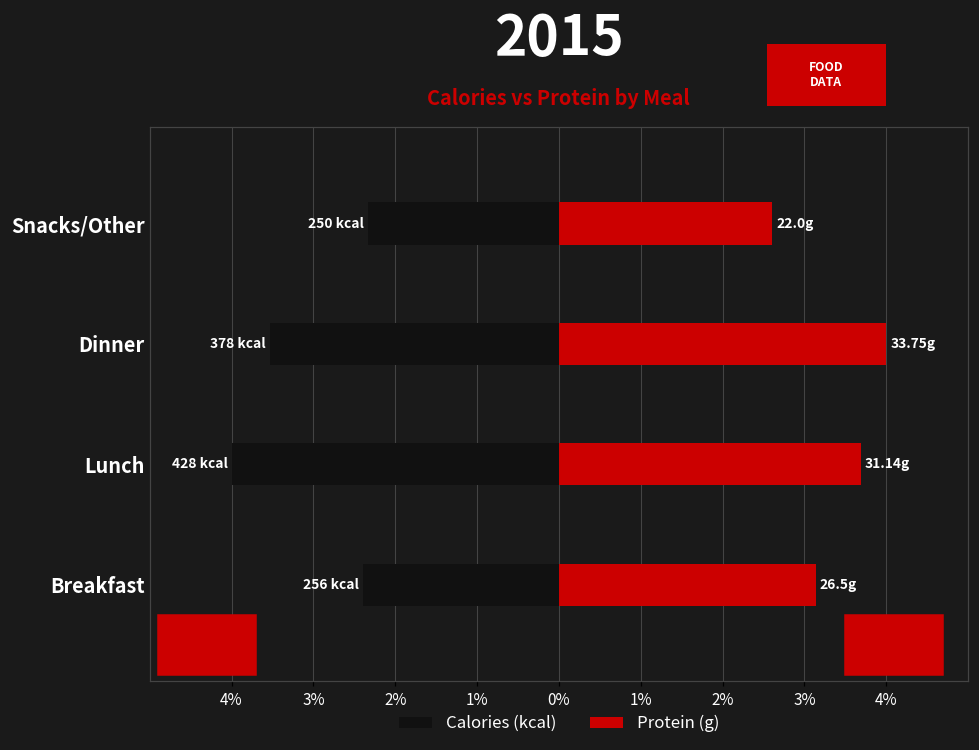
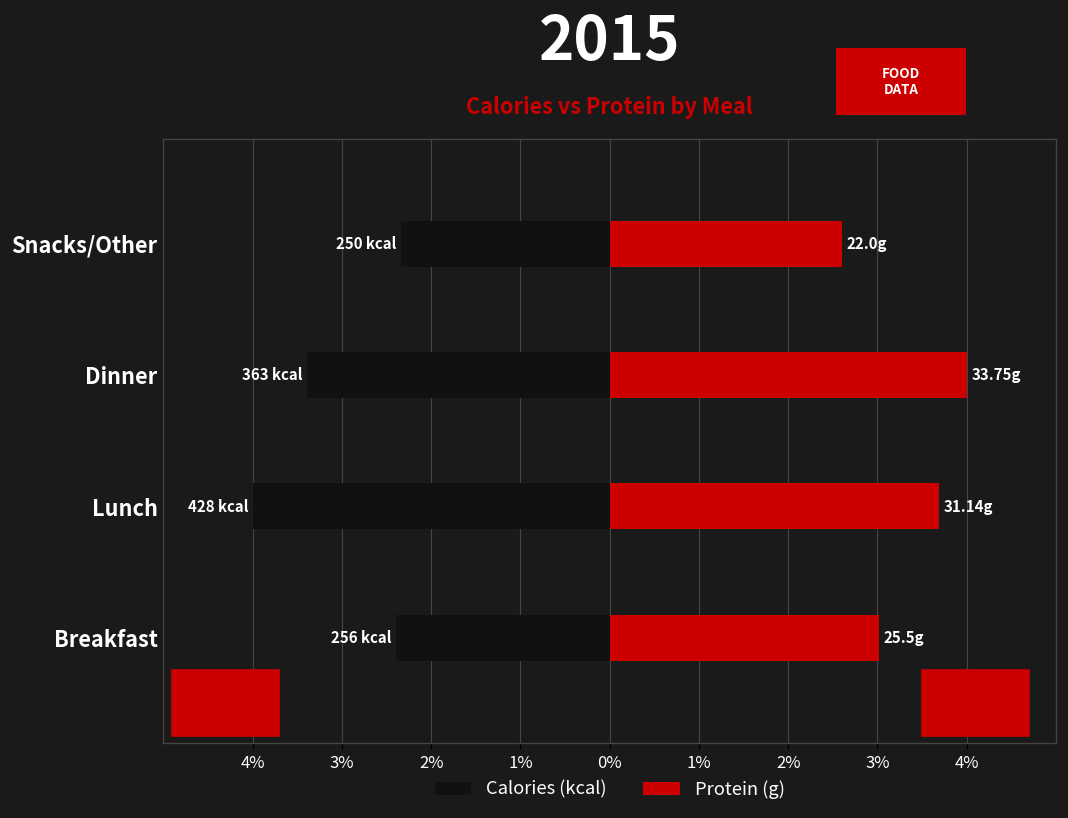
Calories (kcal), Dinner: 378 -> 363
Protein (g), Breakfast: 26.5g -> 25.5g
